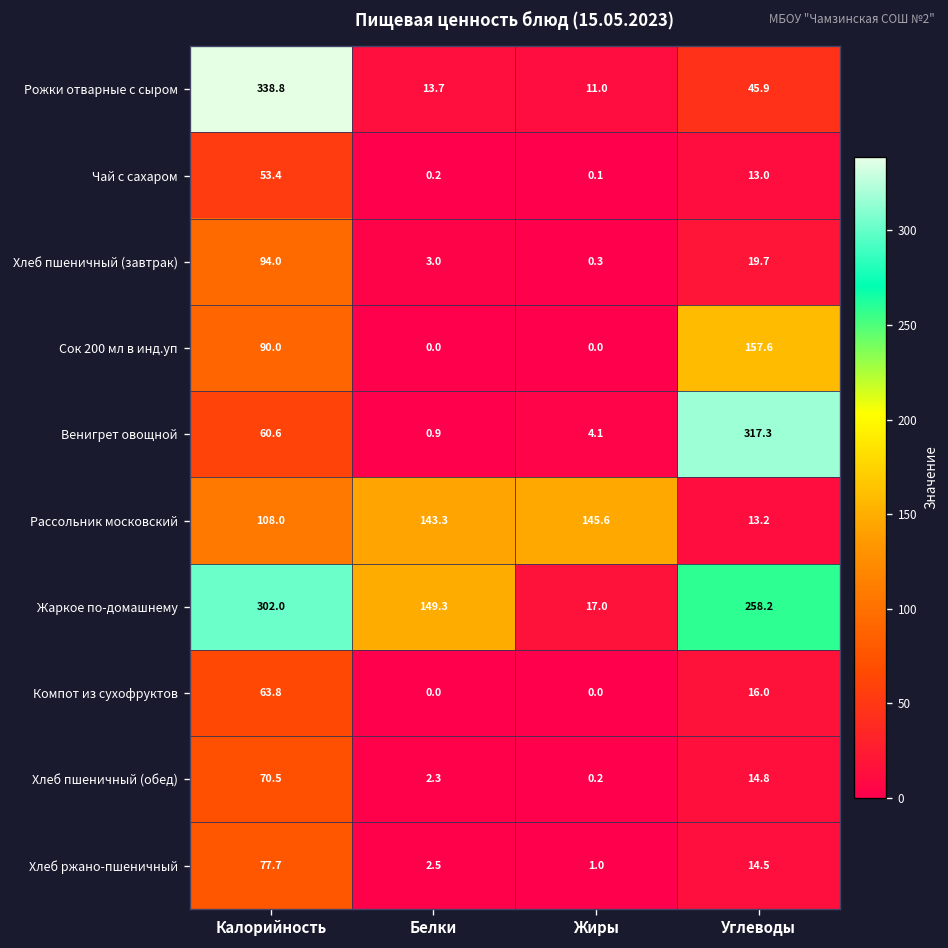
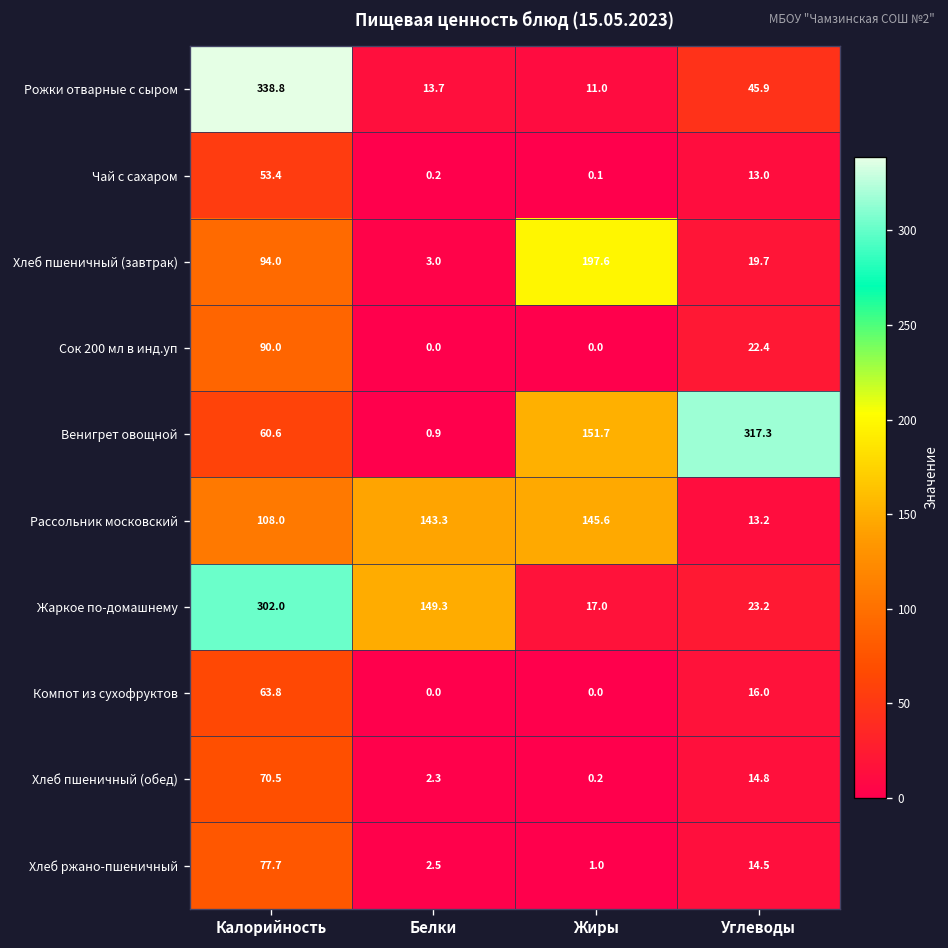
Хлеб пшеничный (завтрак), Жиры: 0.3 -> 197.6
Сок 200 мл в инд.уп, Углеводы: 157.6 -> 22.4
Венигрет овощной, Жиры: 4.1 -> 151.7
Жаркое по-домашнему, Углеводы: 258.2 -> 23.2
